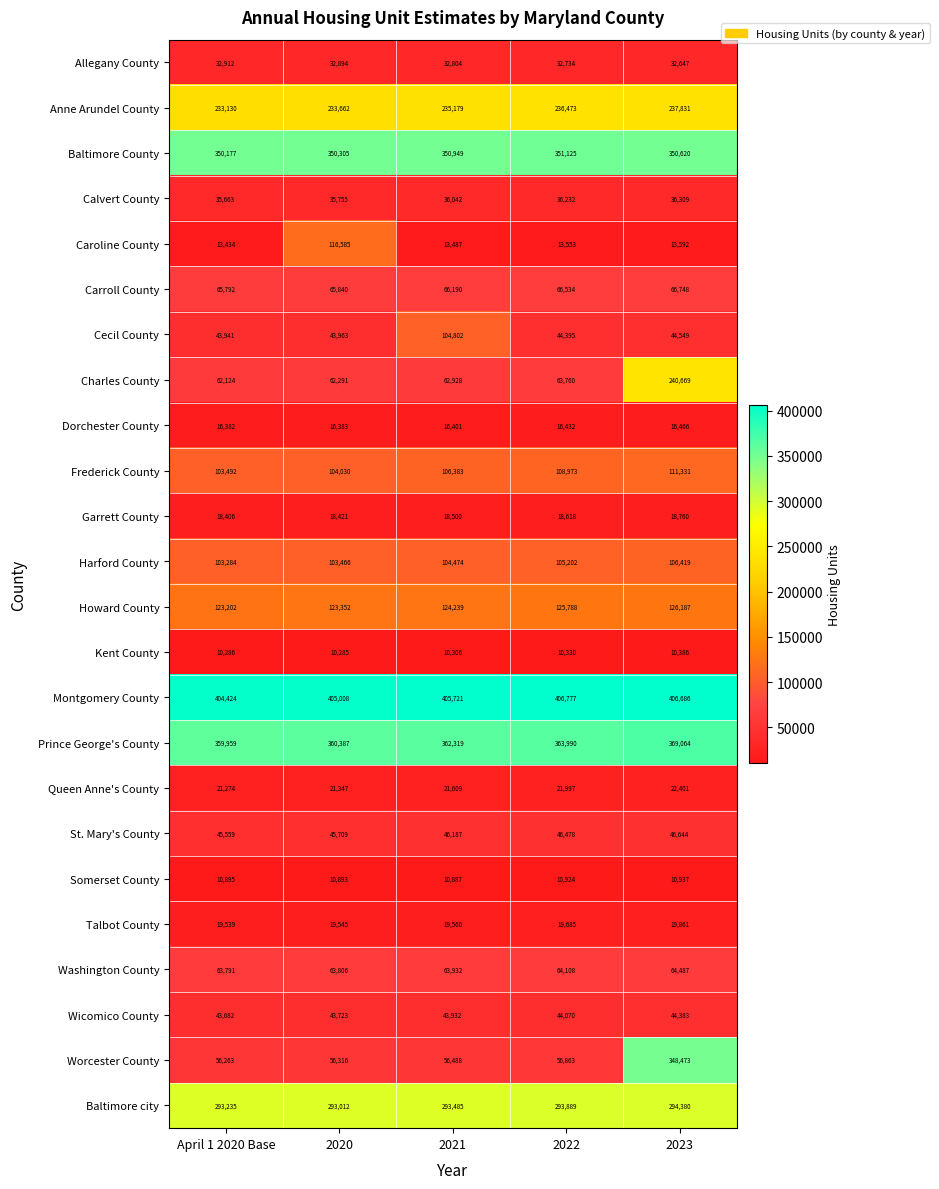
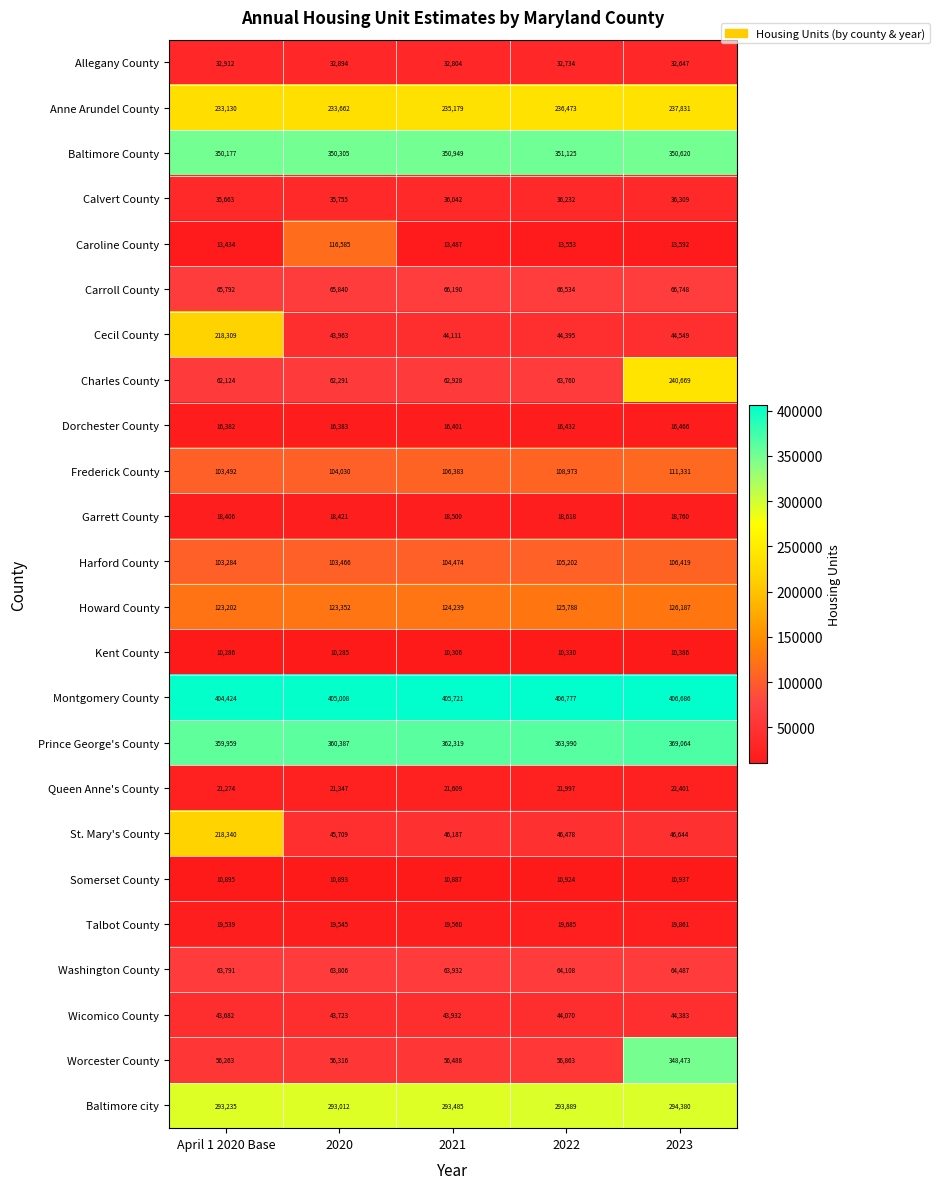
Cecil County, April 1 2020 Base: 43,941 -> 218,309
Cecil County, 2021: 104,802 -> 44,111
St. Mary's County, April 1 2020 Base: 45,559 -> 218,340
